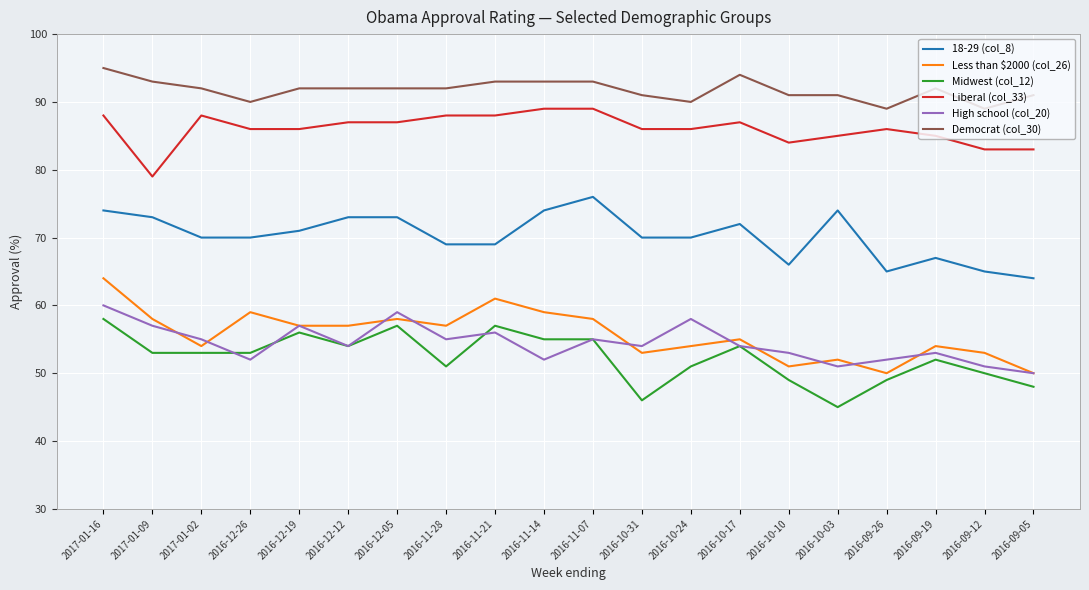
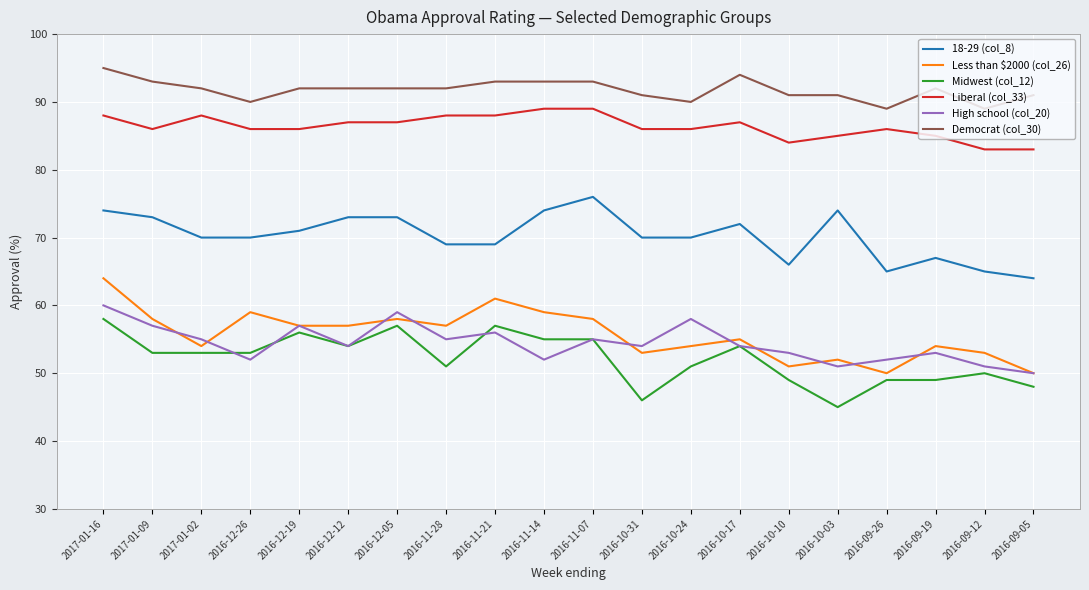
Liberal (col_33), 2017-01-09: 79 -> 86
Midwest (col_12), 2016-09-19: 52 -> 49
